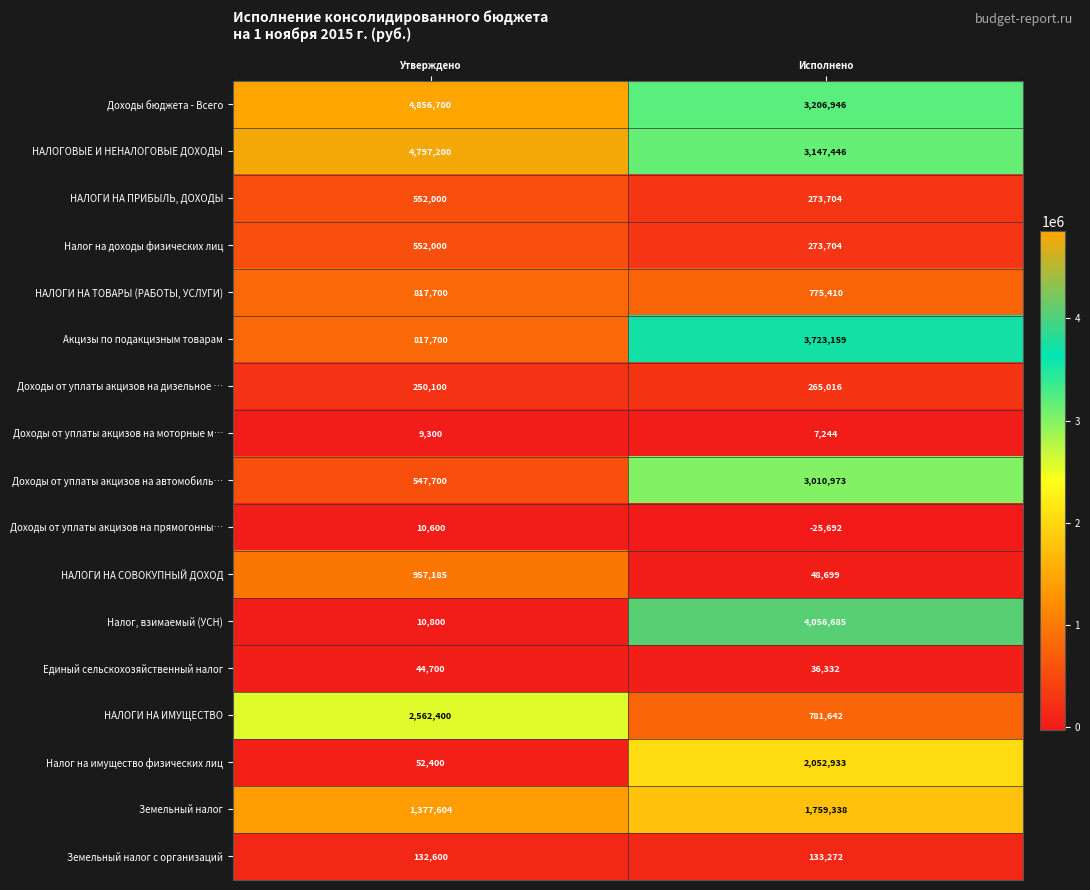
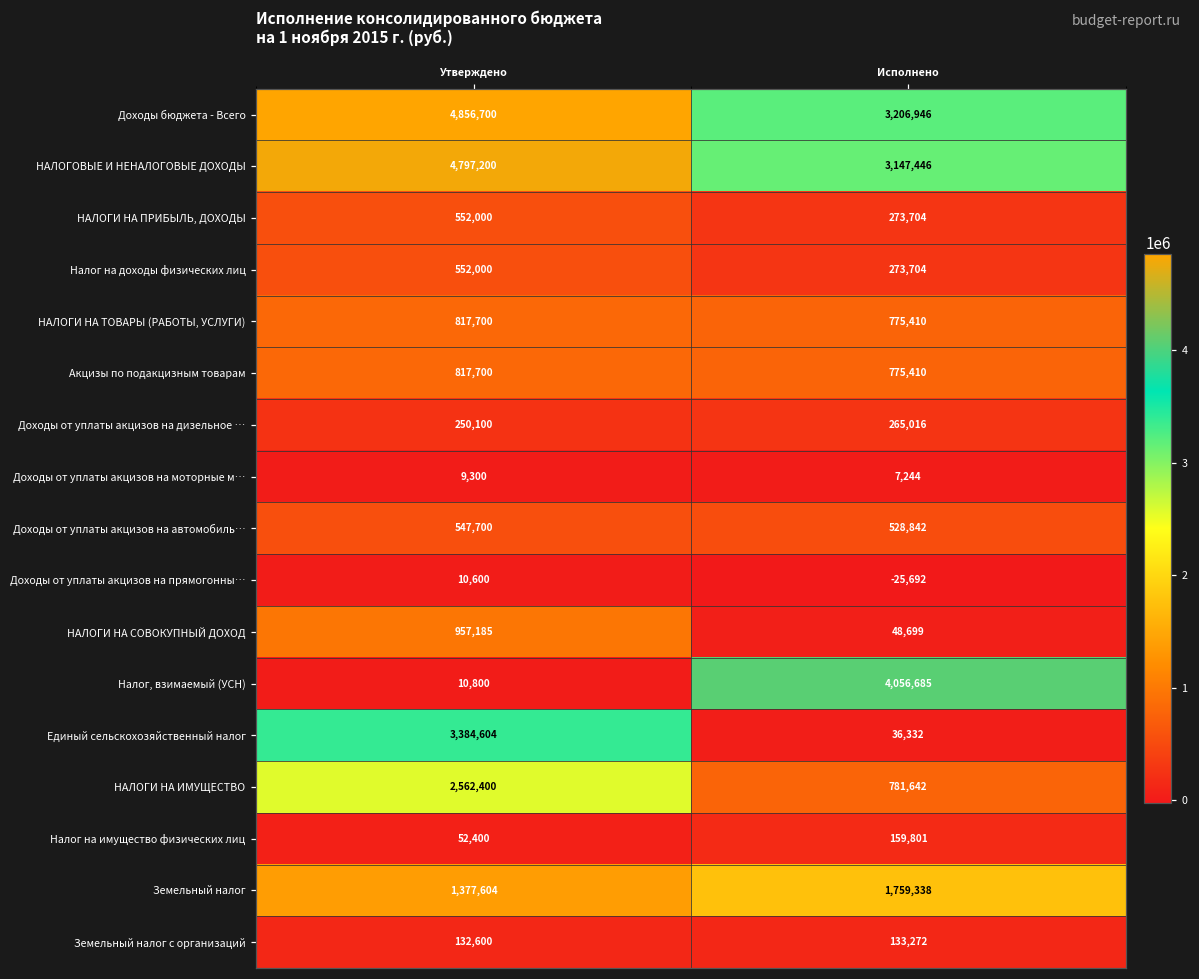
Акцизы по подакцизным товарам, Исполнено: 3,723,159 -> 775,410
Доходы от уплаты акцизов на автомобиль…, Исполнено: 3,010,973 -> 528,842
Единый сельскохозяйственный налог, Утверждено: 44,700 -> 3,384,604
Налог на имущество физических лиц, Исполнено: 2,052,933 -> 159,801
